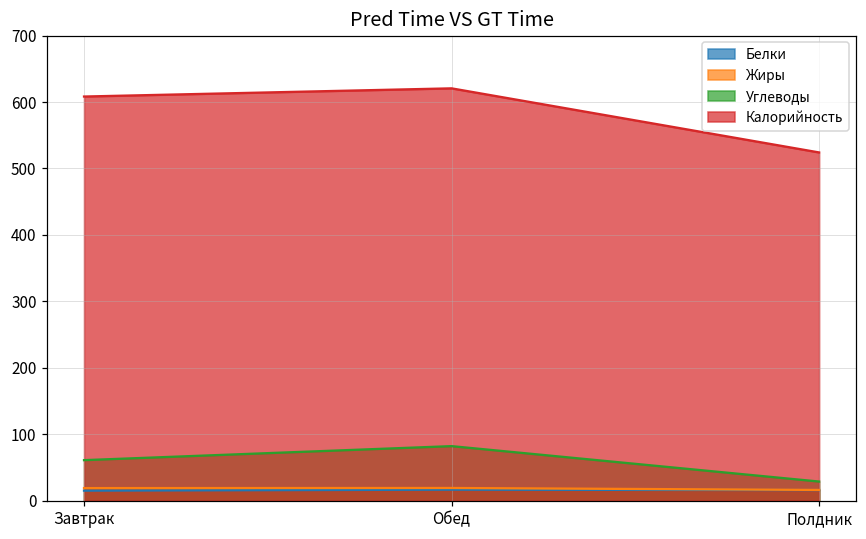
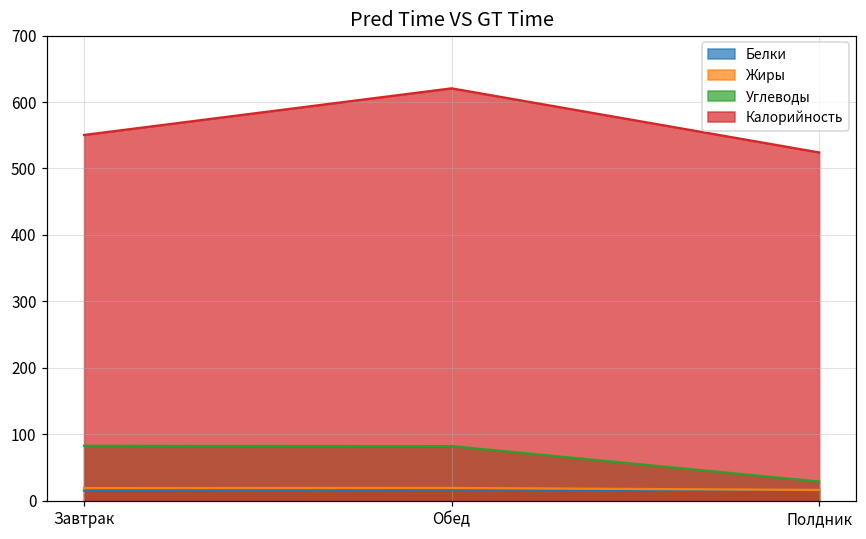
Углеводы, Завтрак: 60 -> 80
Калорийность, Завтрак: 610 -> 550
